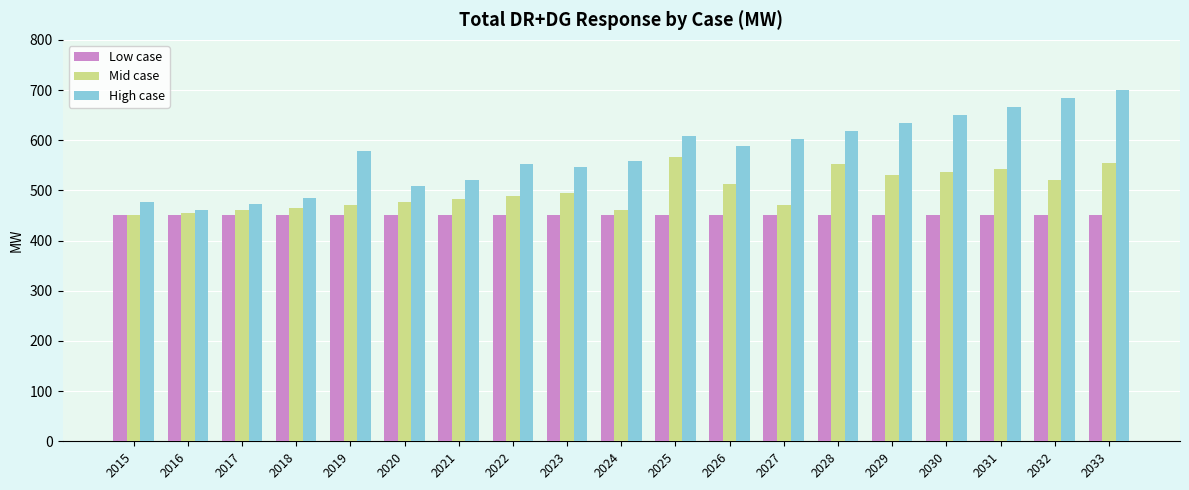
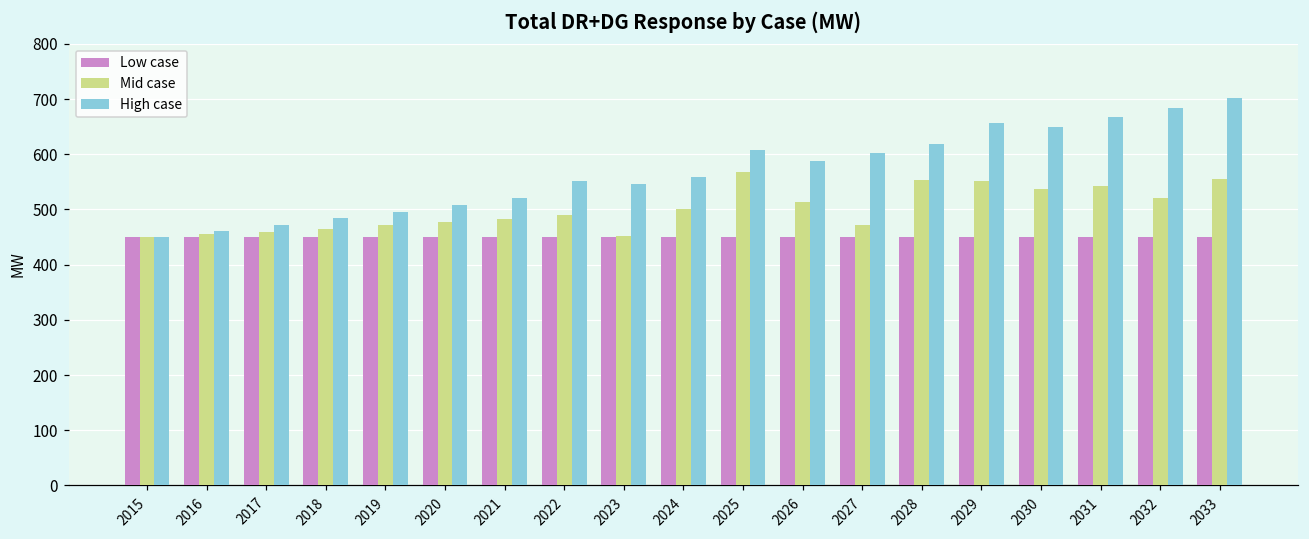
High case, 2015: 480 -> 450
High case, 2019: 580 -> 500
Mid case, 2023: 500 -> 450
Mid case, 2024: 460 -> 500
Mid case, 2029: 530 -> 550
High case, 2029: 630 -> 660
